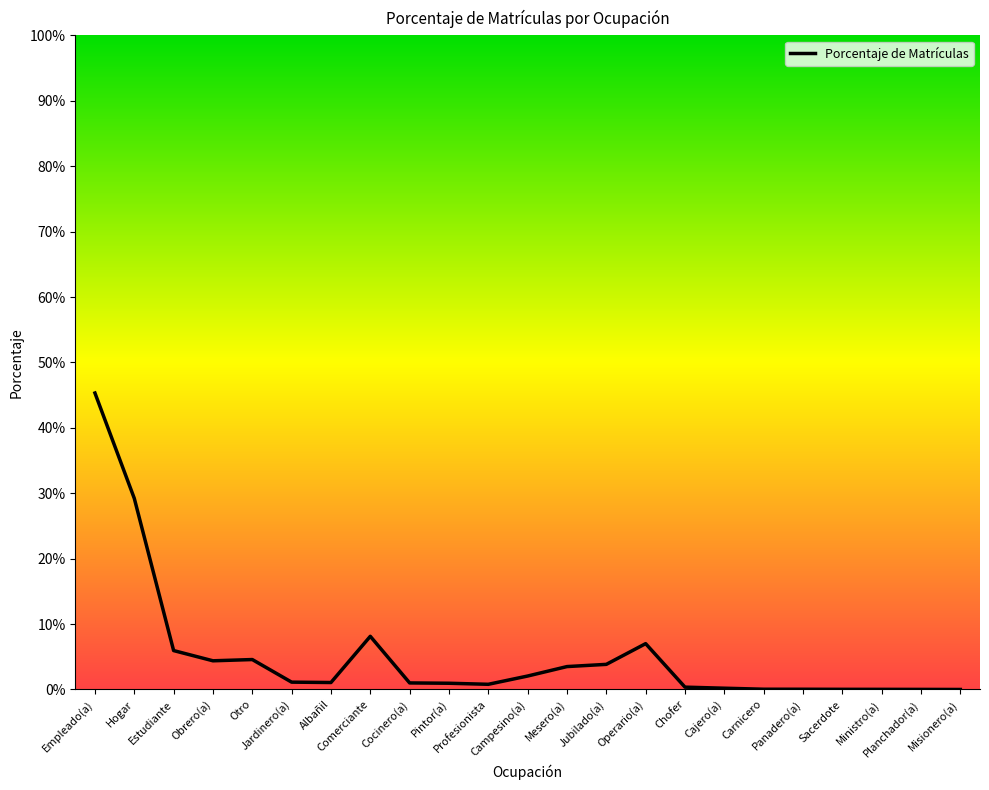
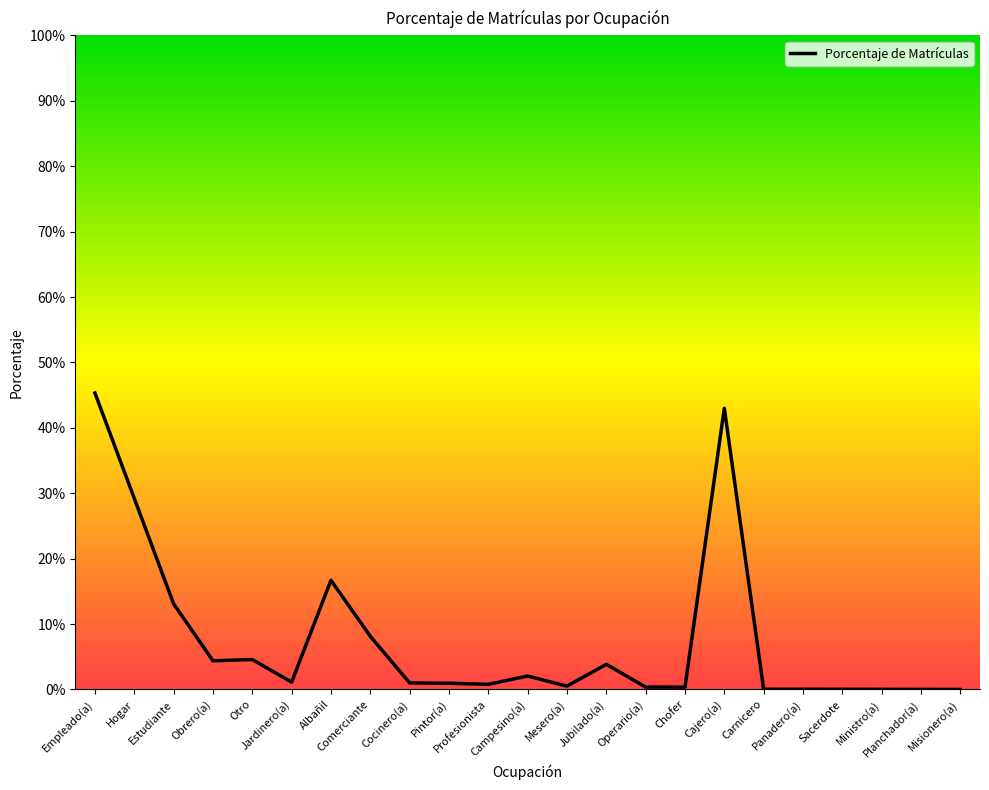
Estudiante: 6% -> 13%
Albañil: 1% -> 17%
Mesero(a): 4% -> 1%
Operario(a): 7% -> 0%
Cajero(a): 0% -> 43%
